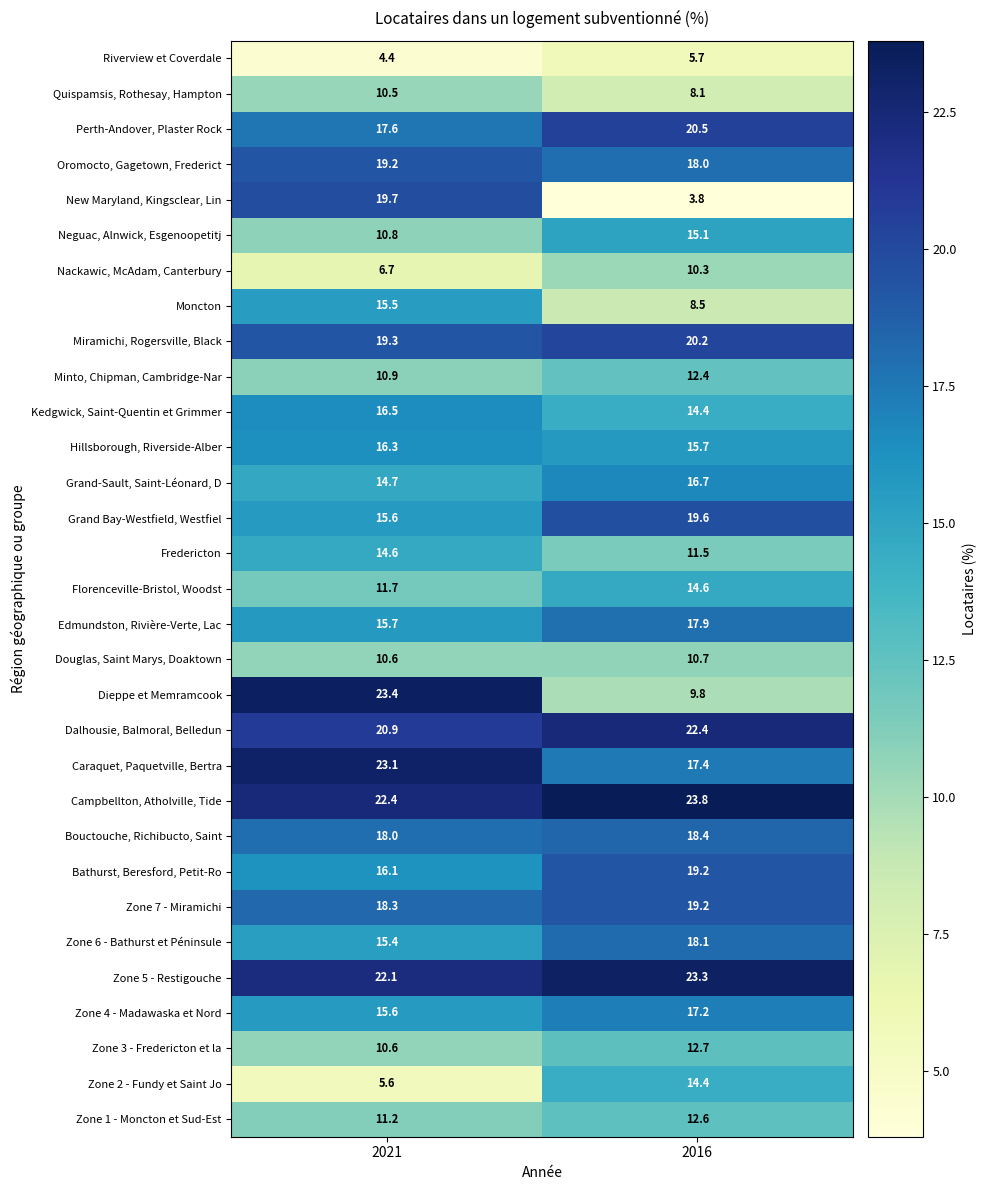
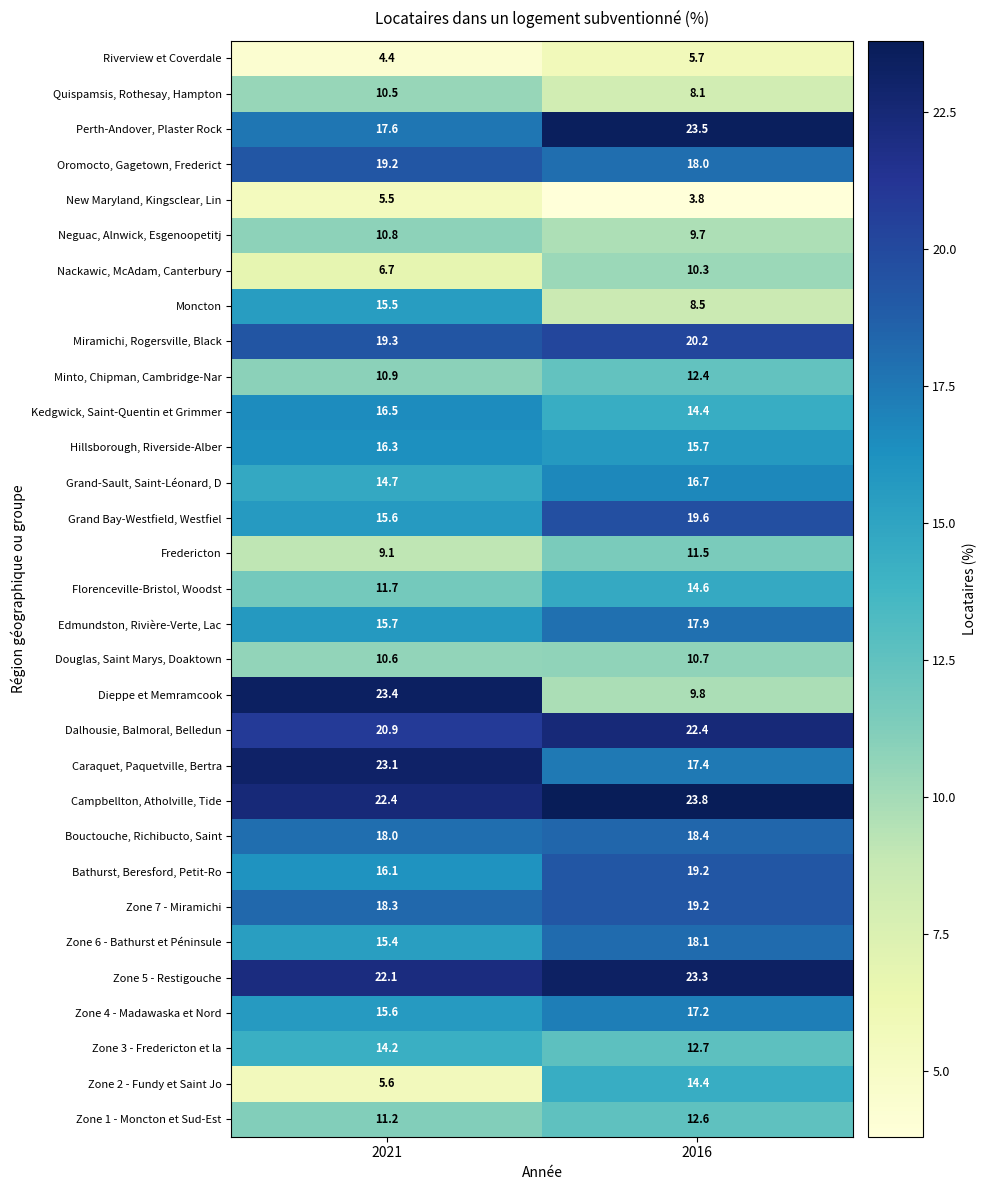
Perth-Andover, Plaster Rock, 2016: 20.5 -> 23.5
New Maryland, Kingsclear, Lin, 2021: 19.7 -> 5.5
Neguac, Alnwick, Esgenoopetitj, 2016: 15.1 -> 9.7
Fredericton, 2021: 14.6 -> 9.1
Zone 3 - Fredericton et la, 2021: 10.6 -> 14.2
